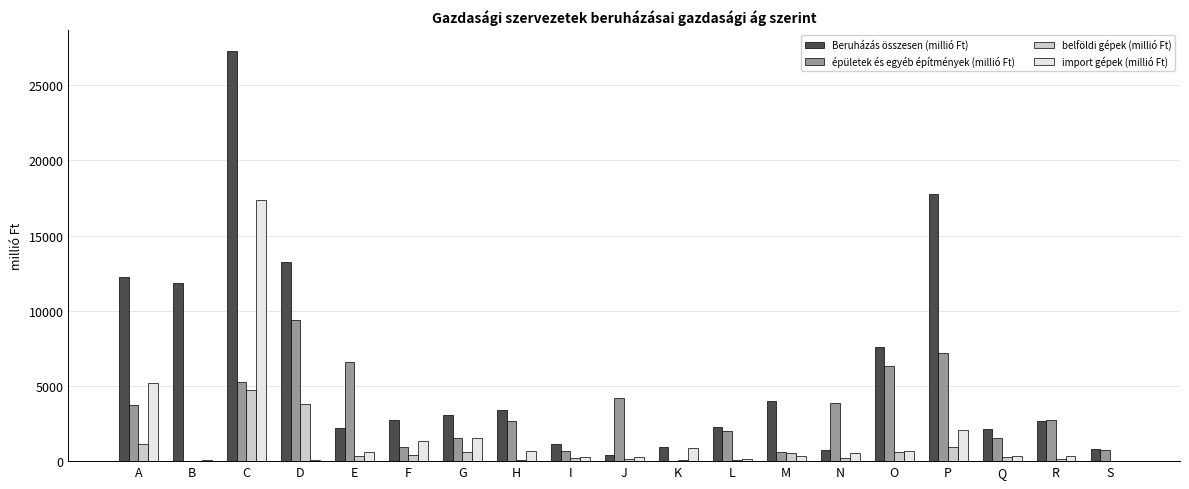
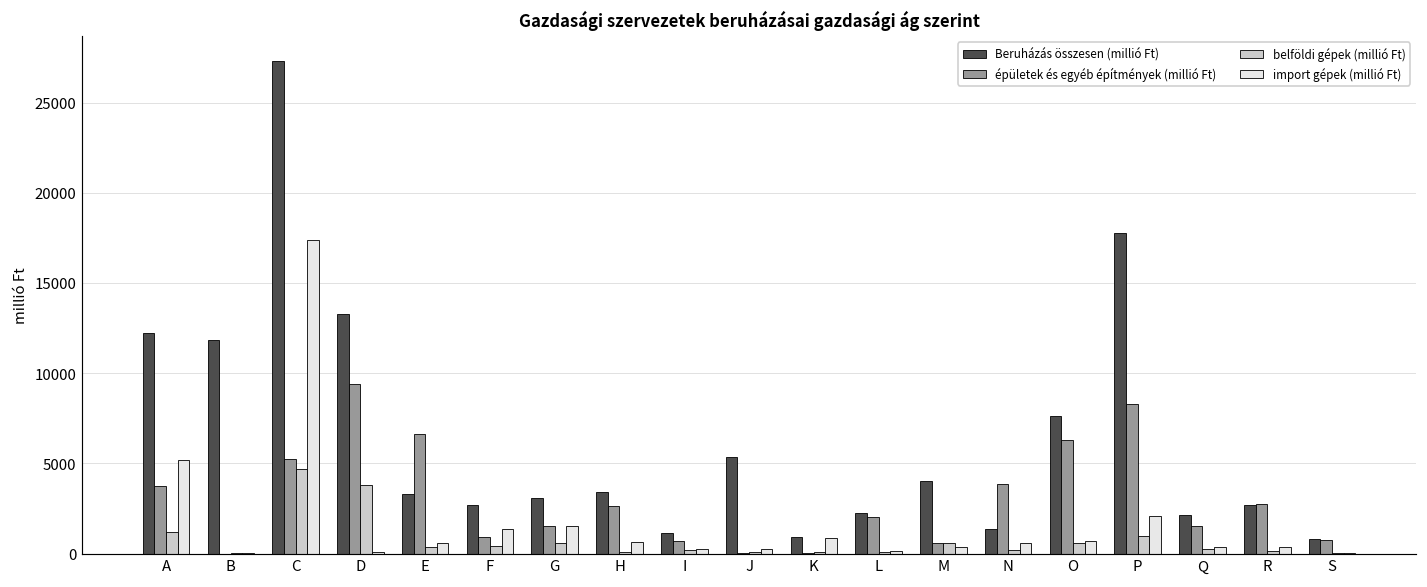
Beruházás összesen (millió Ft), E: 2200 -> 3300
Beruházás összesen (millió Ft), J: 400 -> 5300
épületek és egyéb építmények (millió Ft), J: 4200 -> 0
Beruházás összesen (millió Ft), N: 700 -> 1400
épületek és egyéb építmények (millió Ft), P: 7200 -> 8300
